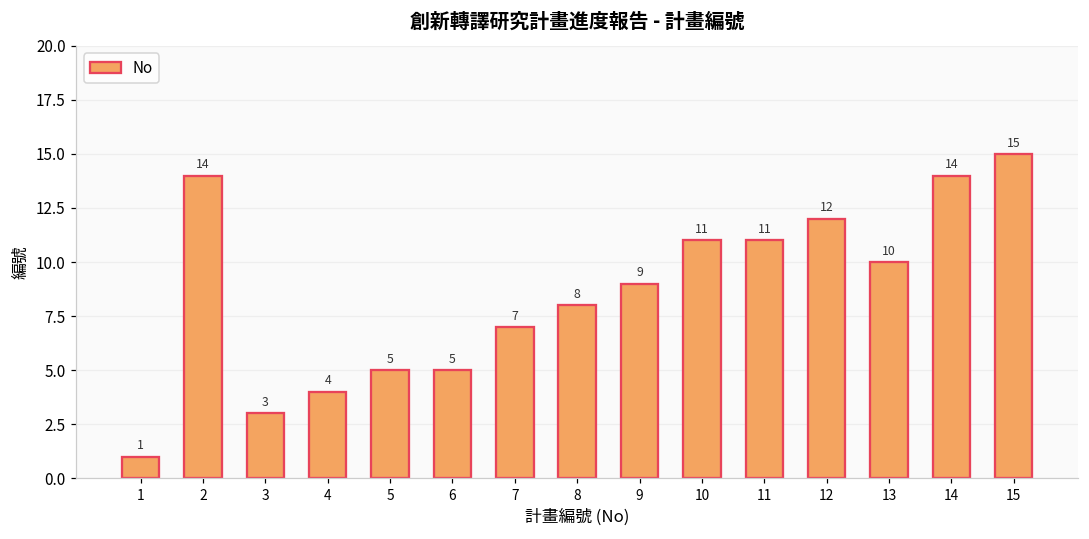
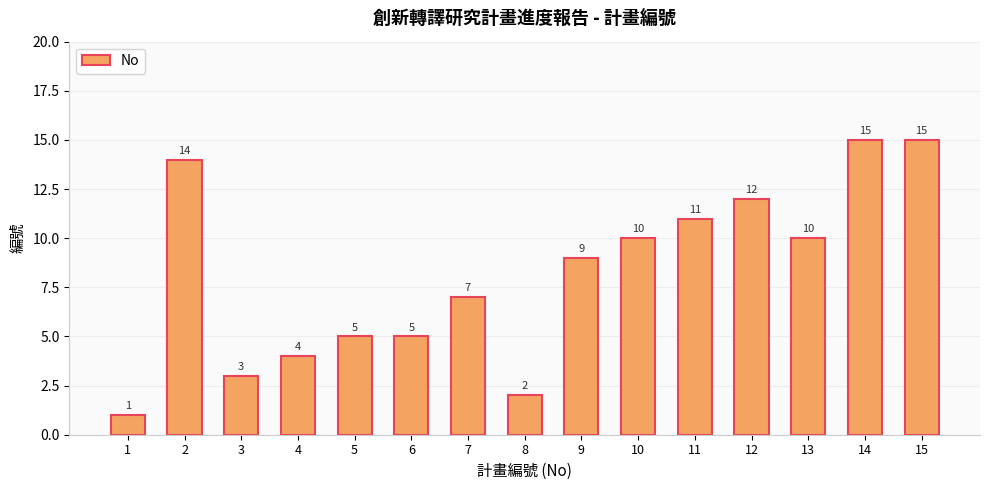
8: 8 -> 2
10: 11 -> 10
14: 14 -> 15
